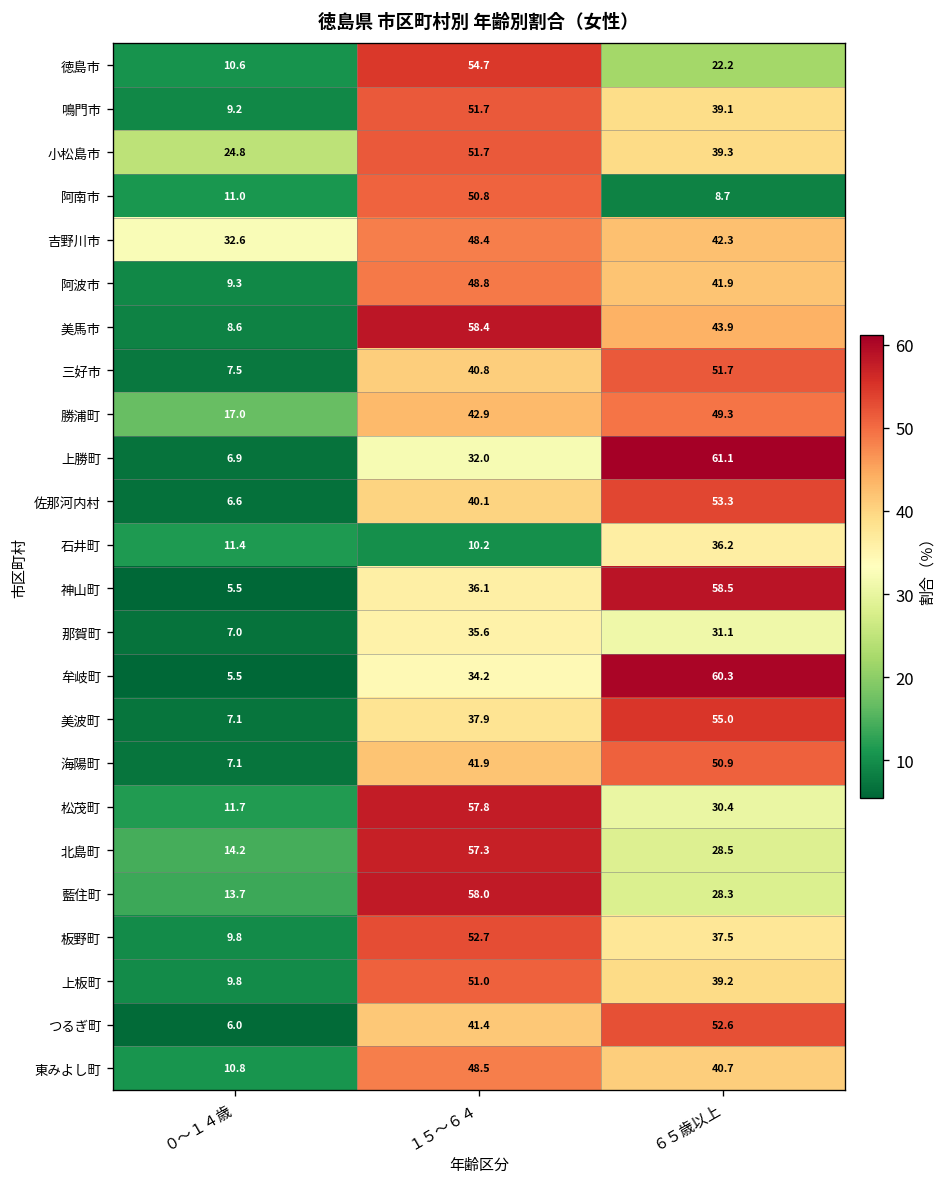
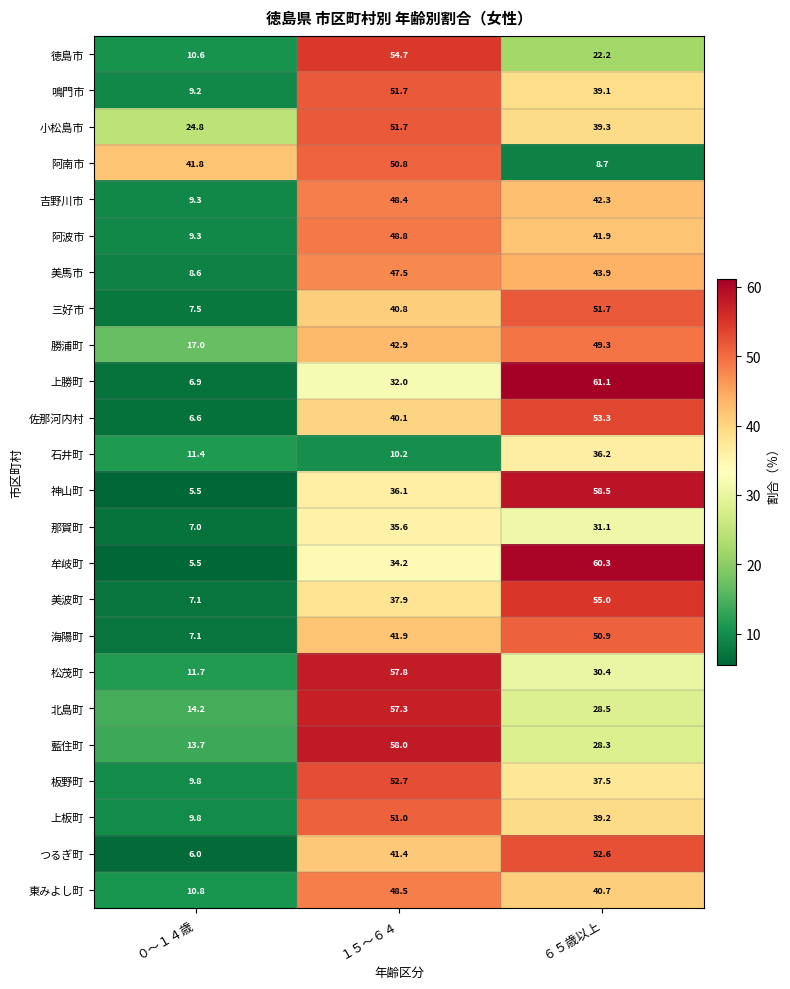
阿南市, ０～１４歳: 11.0 -> 41.8
吉野川市, ０～１４歳: 32.6 -> 9.3
美馬市, １５～６４: 58.4 -> 47.5
